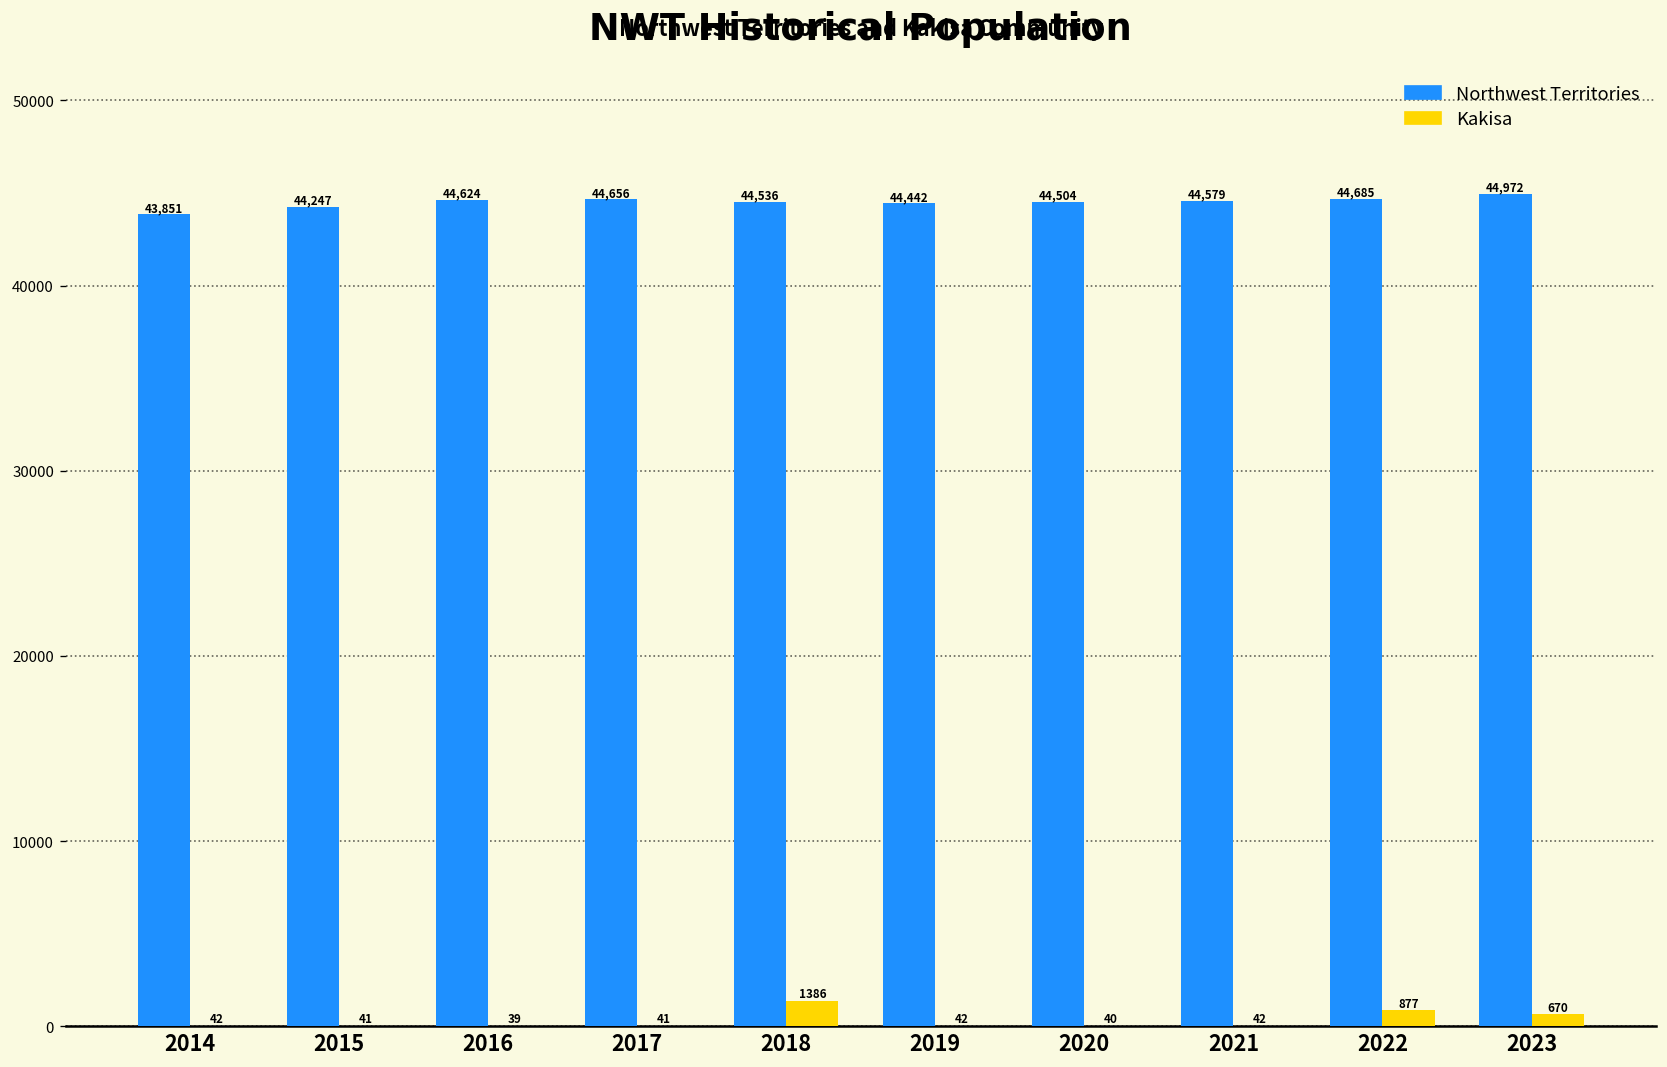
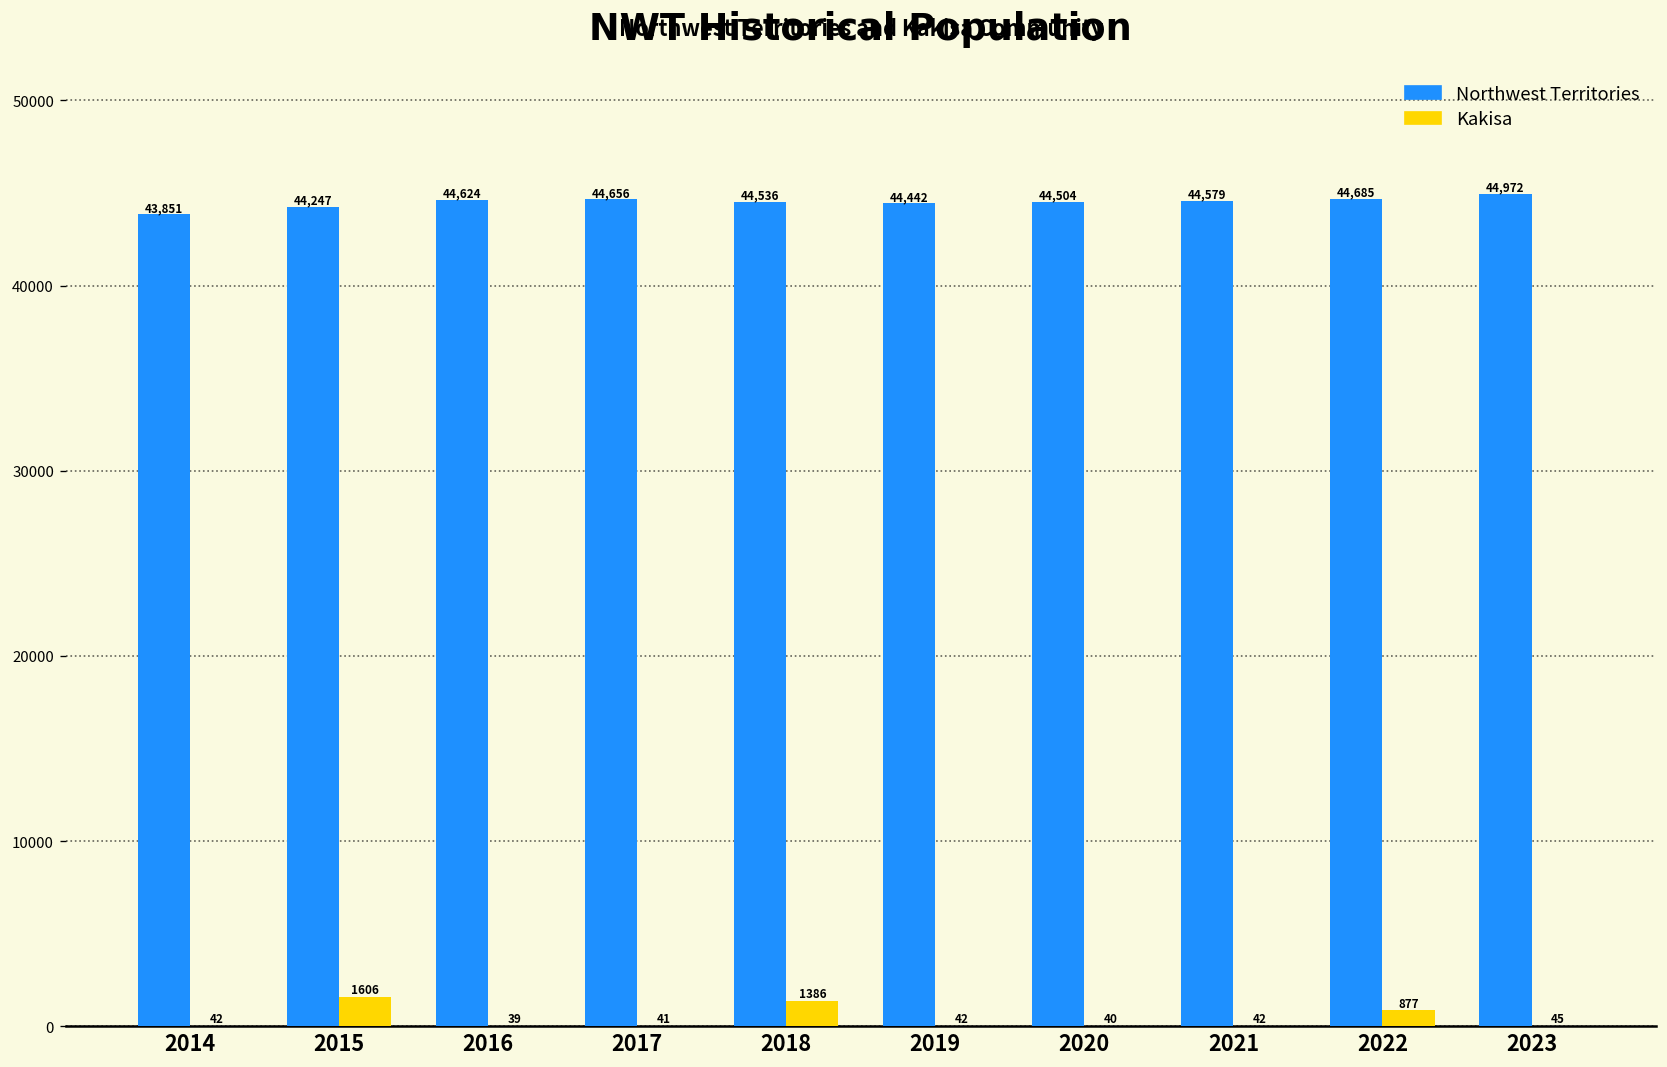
Kakisa, 2015: 41 -> 1606
Kakisa, 2023: 670 -> 45
